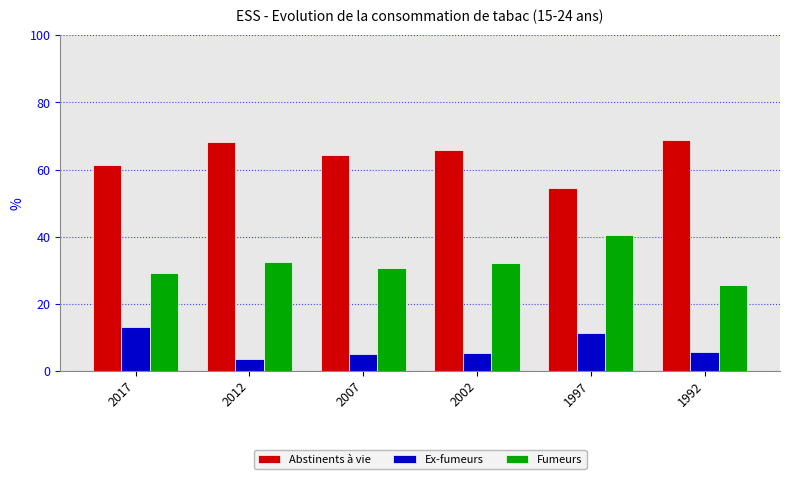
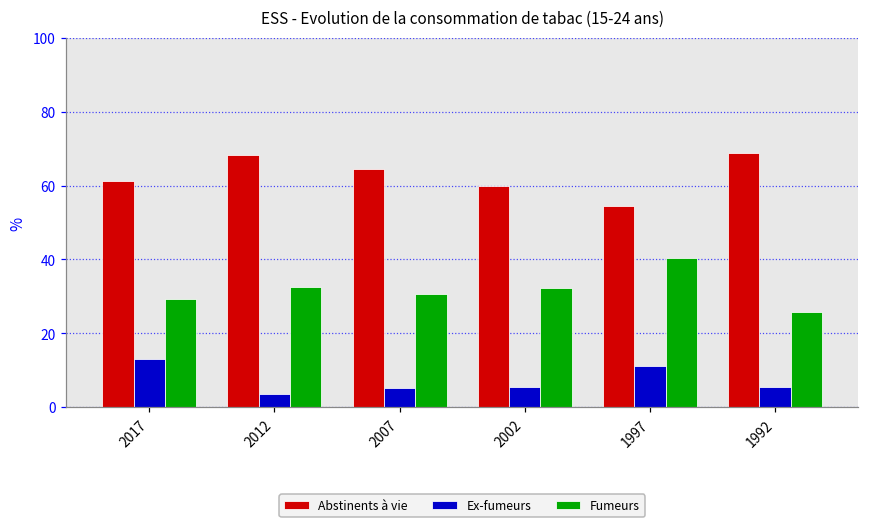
Abstinents à vie, 2002: 66 -> 60
